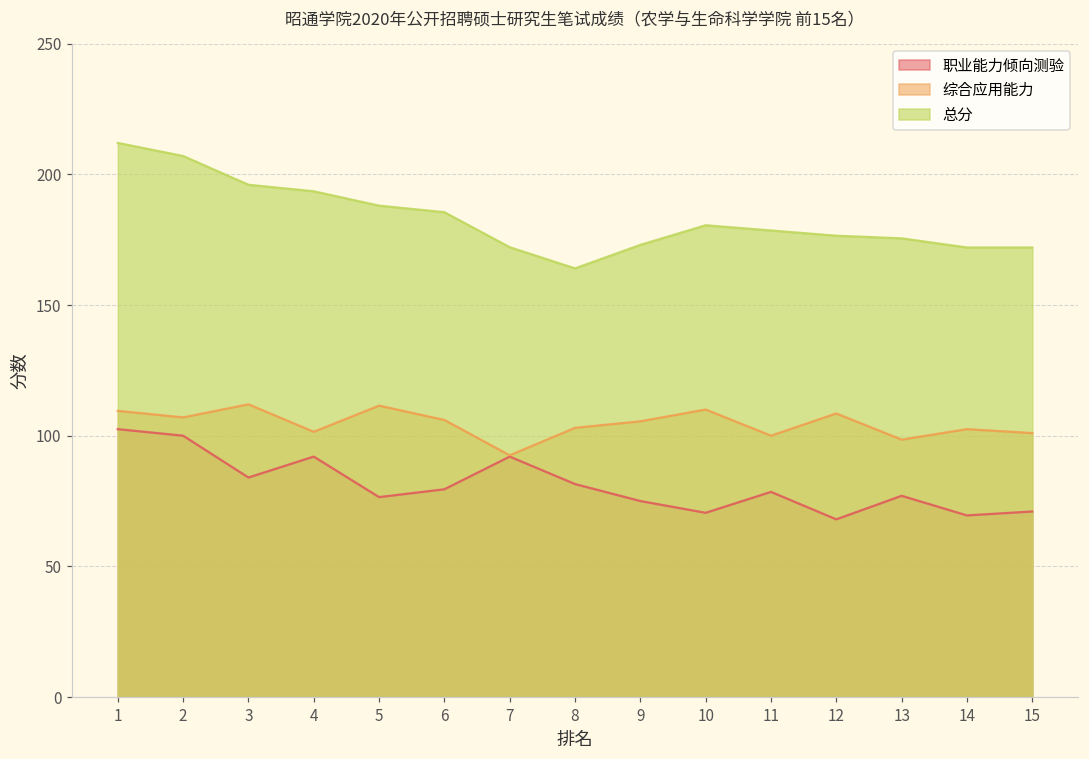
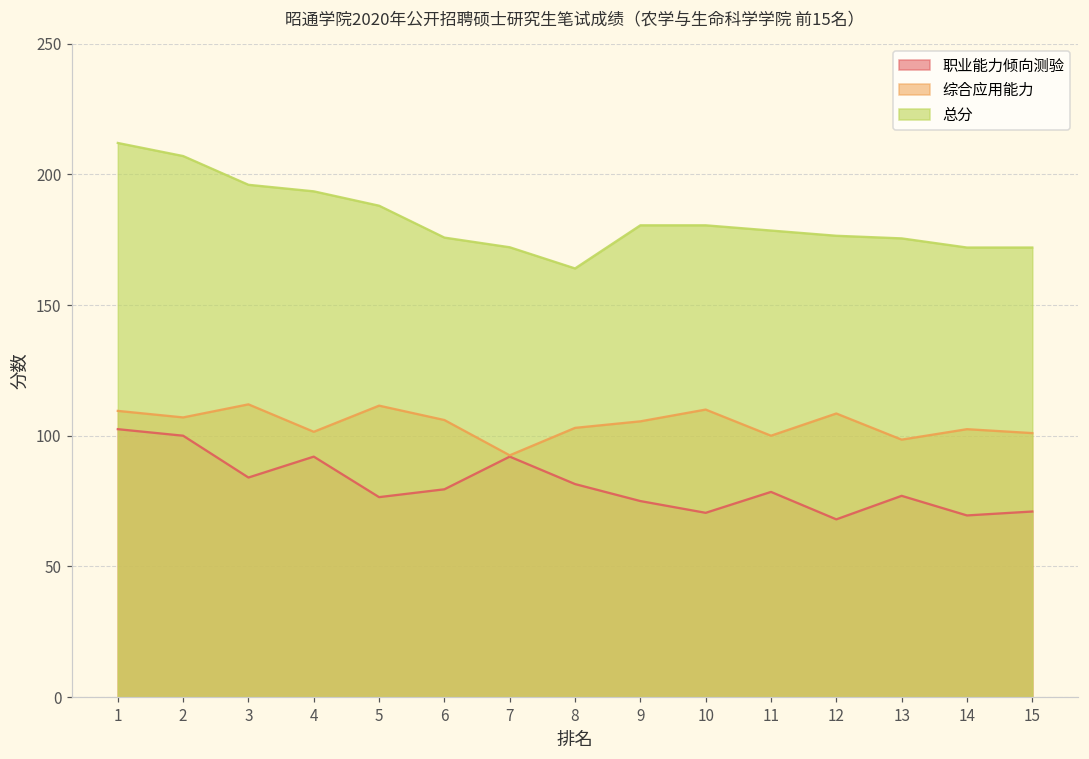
总分, 6: 186 -> 176
总分, 9: 173 -> 181
